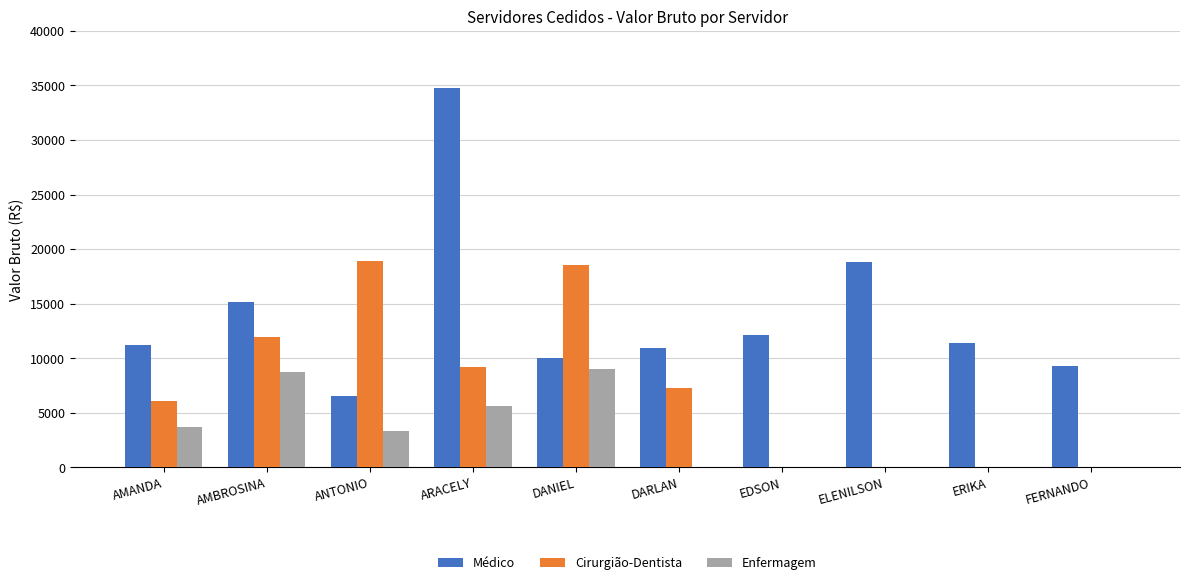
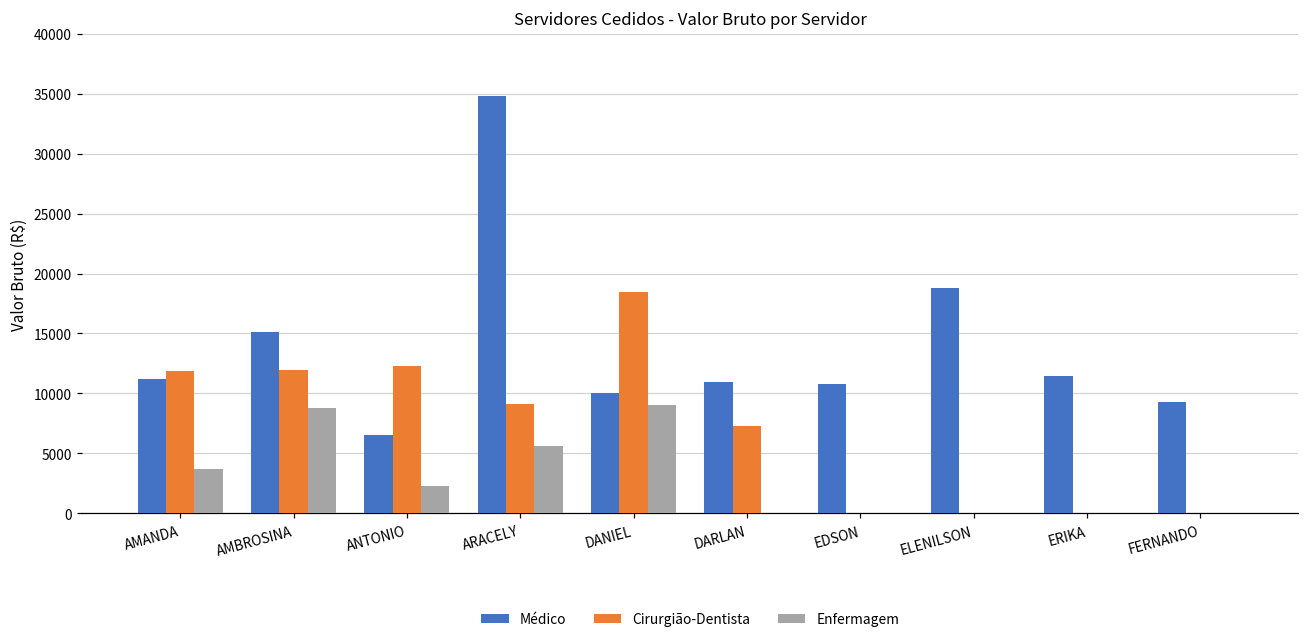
Cirurgião-Dentista, AMANDA: 6100 -> 11900
Cirurgião-Dentista, ANTONIO: 18900 -> 12300
Enfermagem, ANTONIO: 3400 -> 2300
Médico, EDSON: 12100 -> 10800
